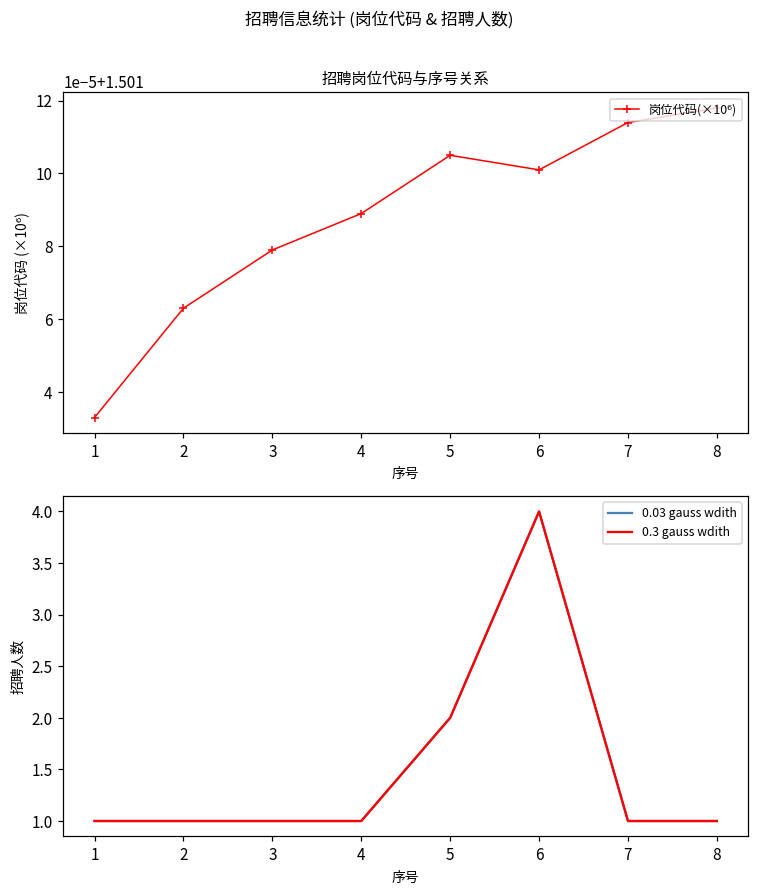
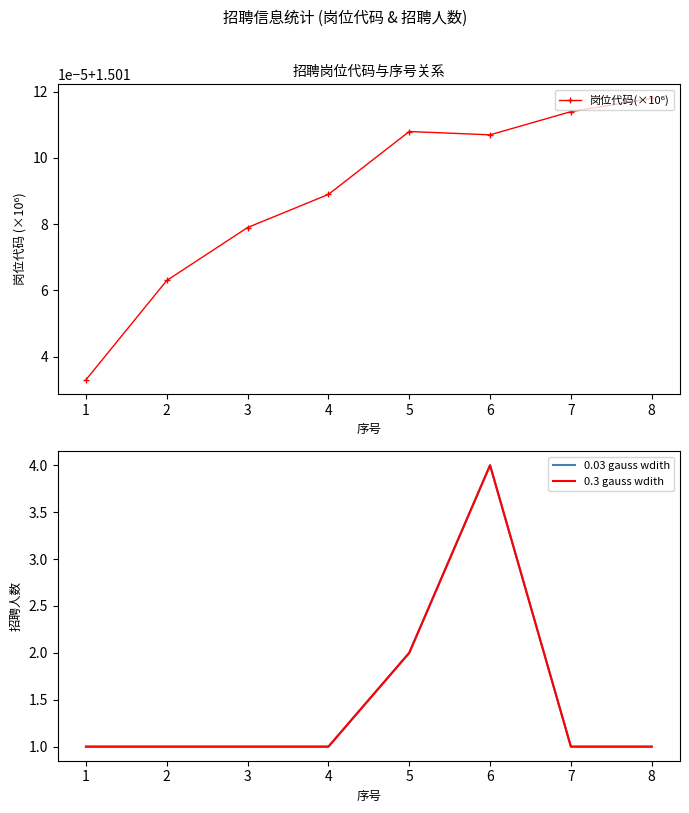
招聘岗位代码与序号关系, 5: 1.501105 -> 1.501108
招聘岗位代码与序号关系, 6: 1.501101 -> 1.501107
